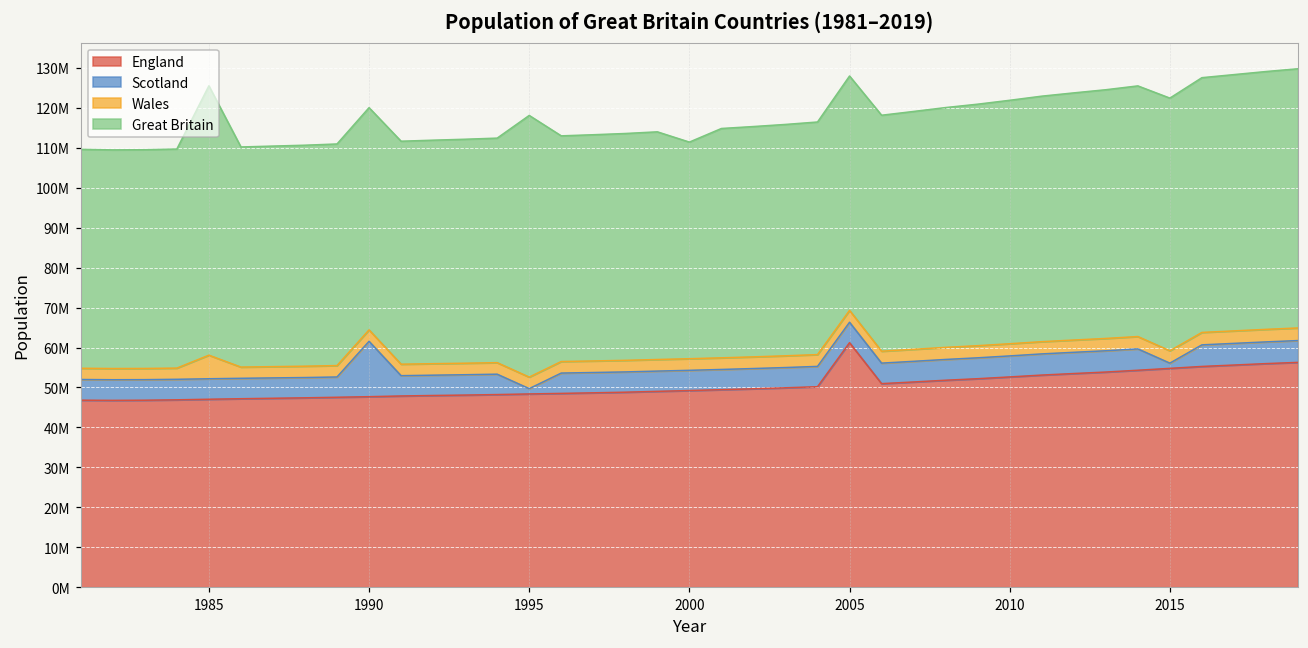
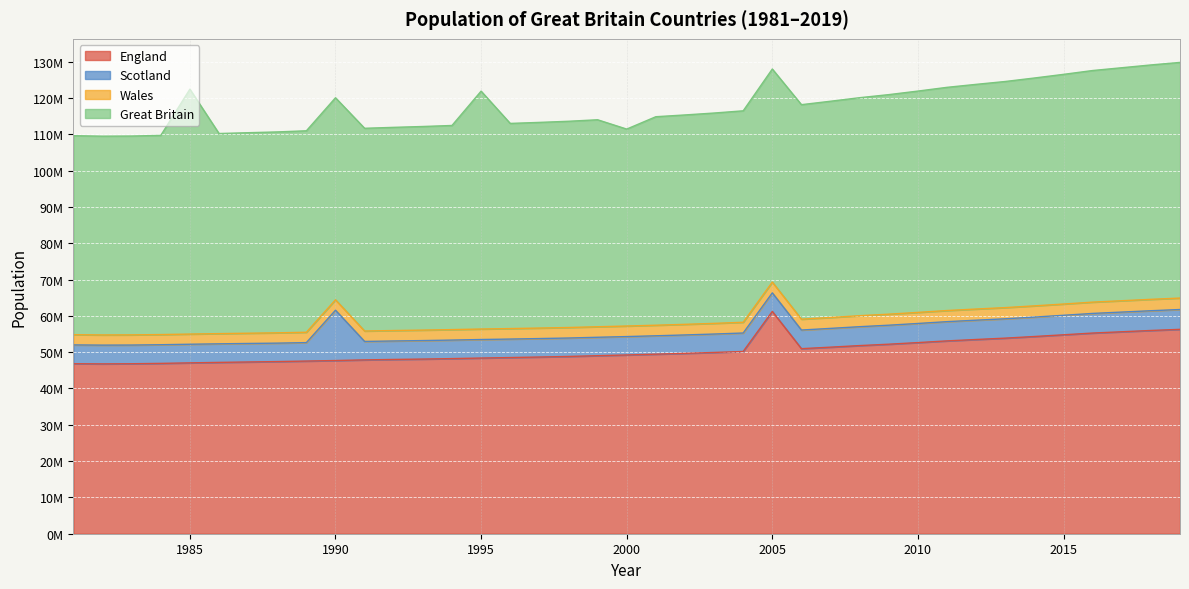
Wales, 1985: 6000000 -> 3000000
Scotland, 1995: 1000000 -> 5000000
Scotland, 2015: 1000000 -> 5000000
